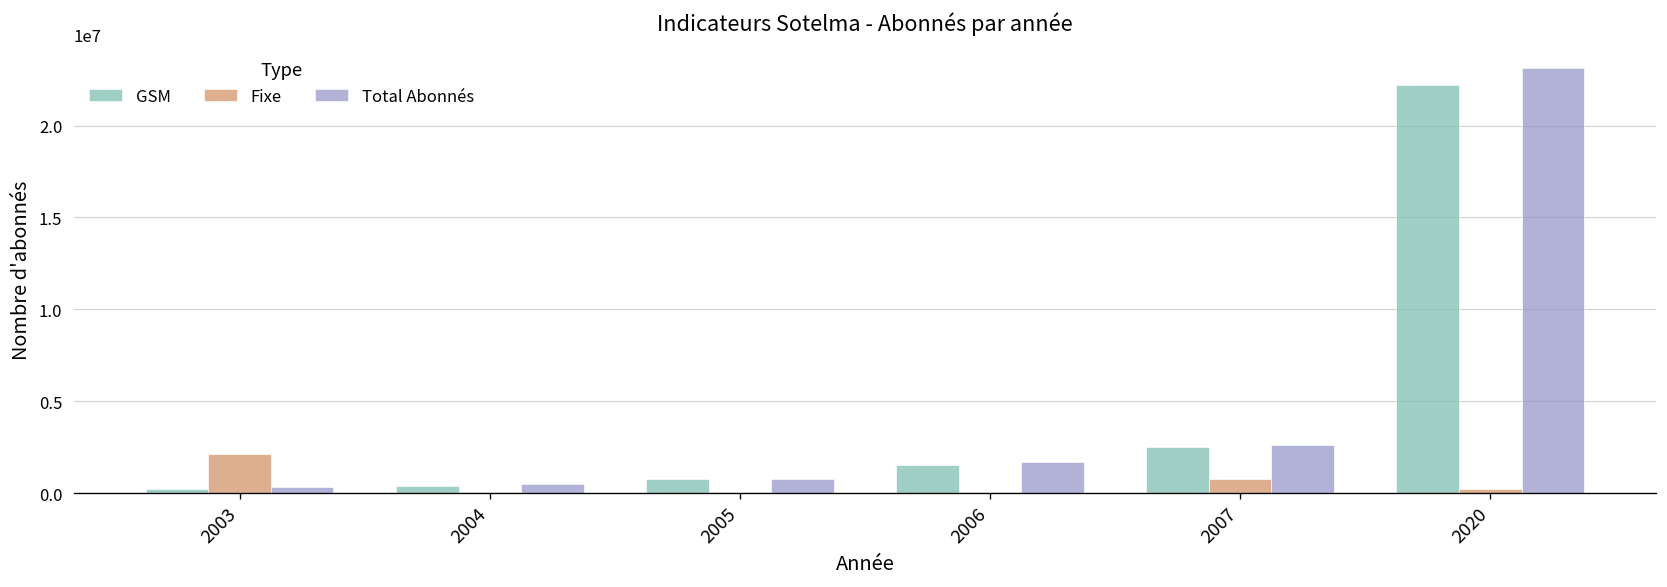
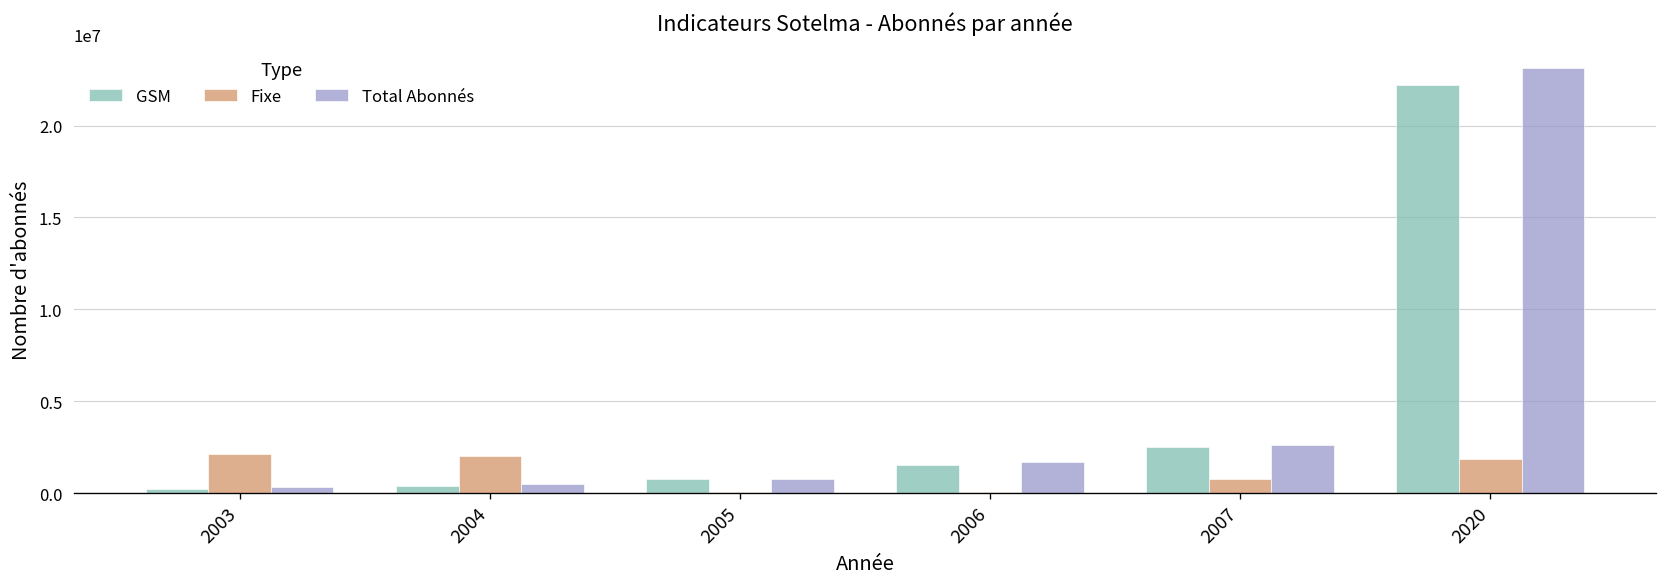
Fixe, 2004: 100000 -> 2000000
Fixe, 2020: 200000 -> 1800000
